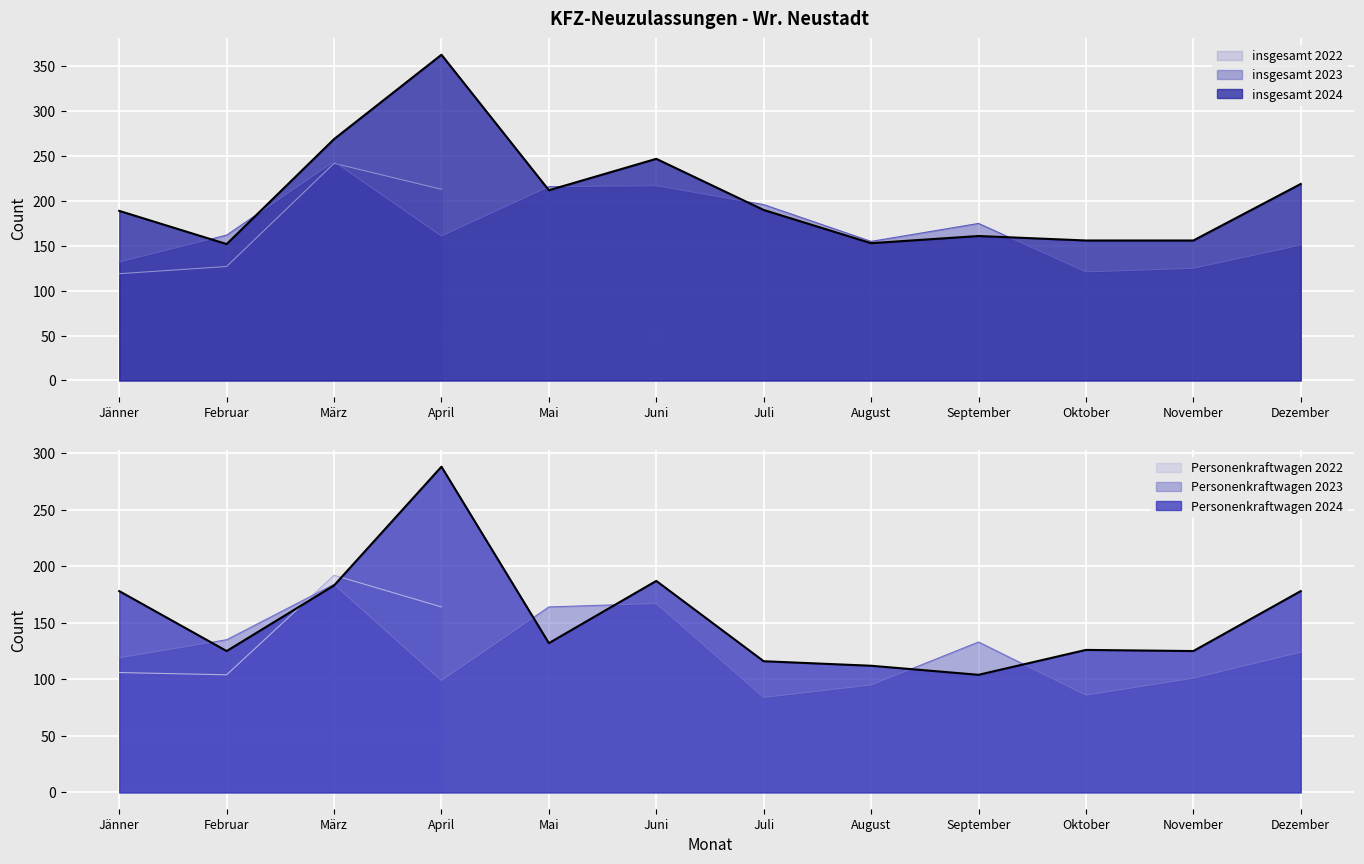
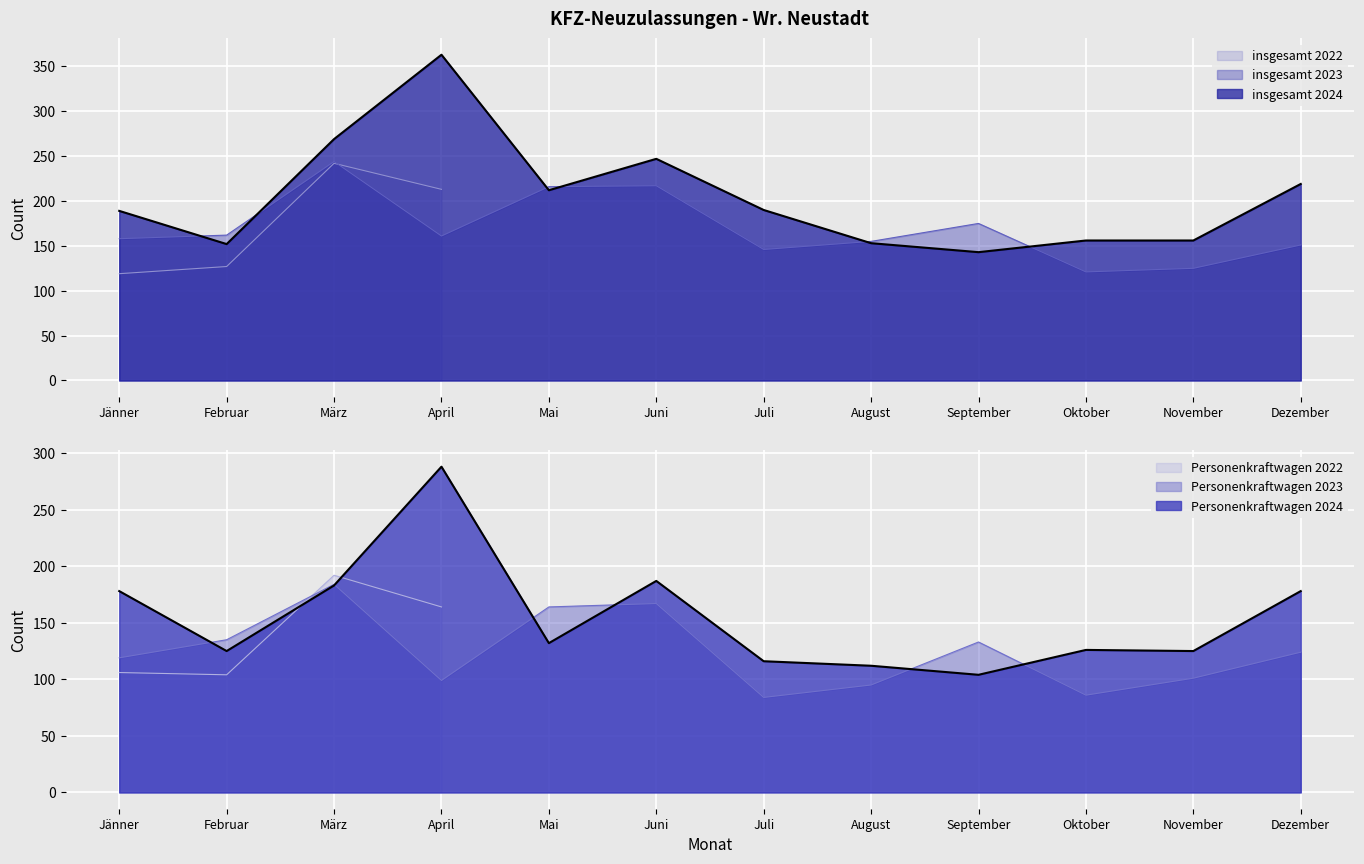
KFZ-Neuzulassungen - Wr. Neustadt, insgesamt 2023, Jänner: 130 -> 160
KFZ-Neuzulassungen - Wr. Neustadt, insgesamt 2023, Juli: 200 -> 150
KFZ-Neuzulassungen - Wr. Neustadt, insgesamt 2024, September: 160 -> 140
